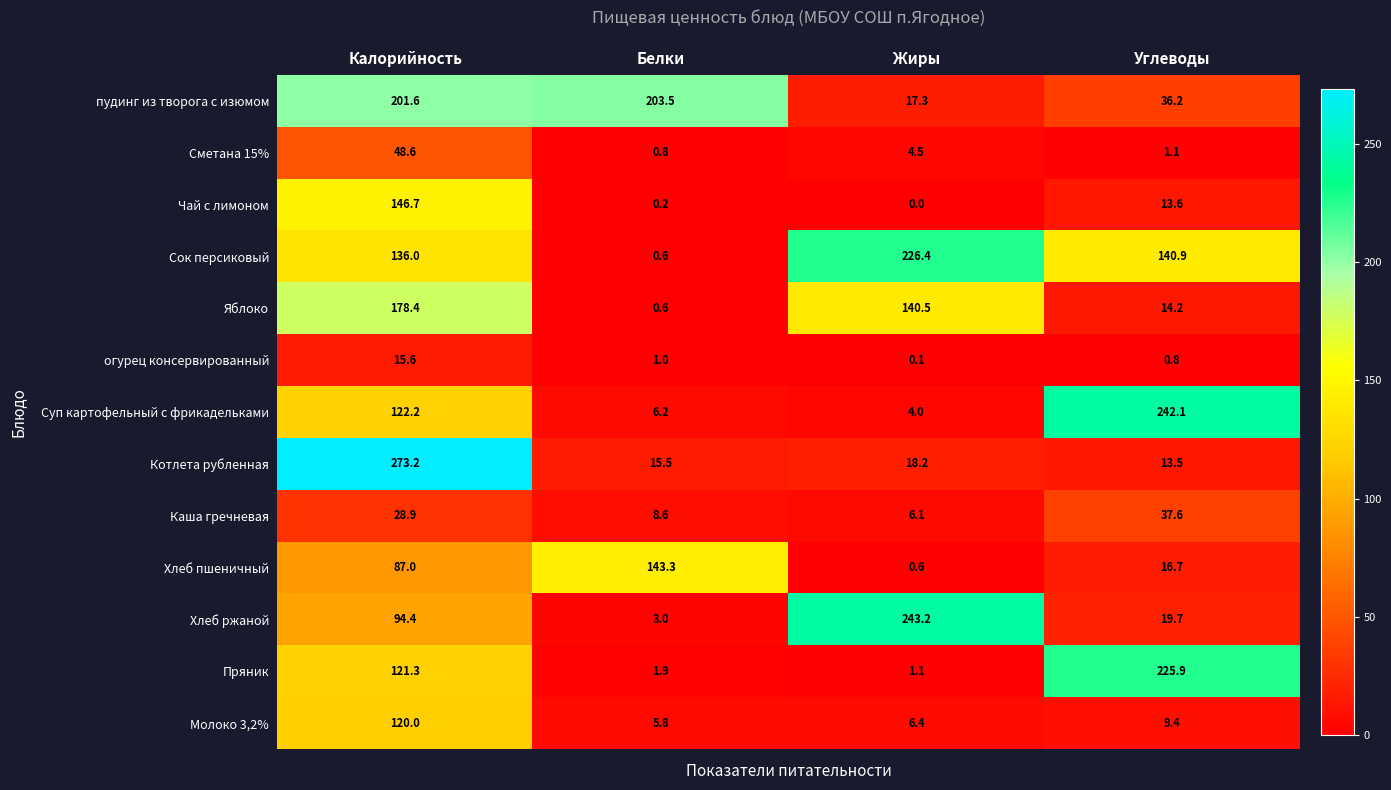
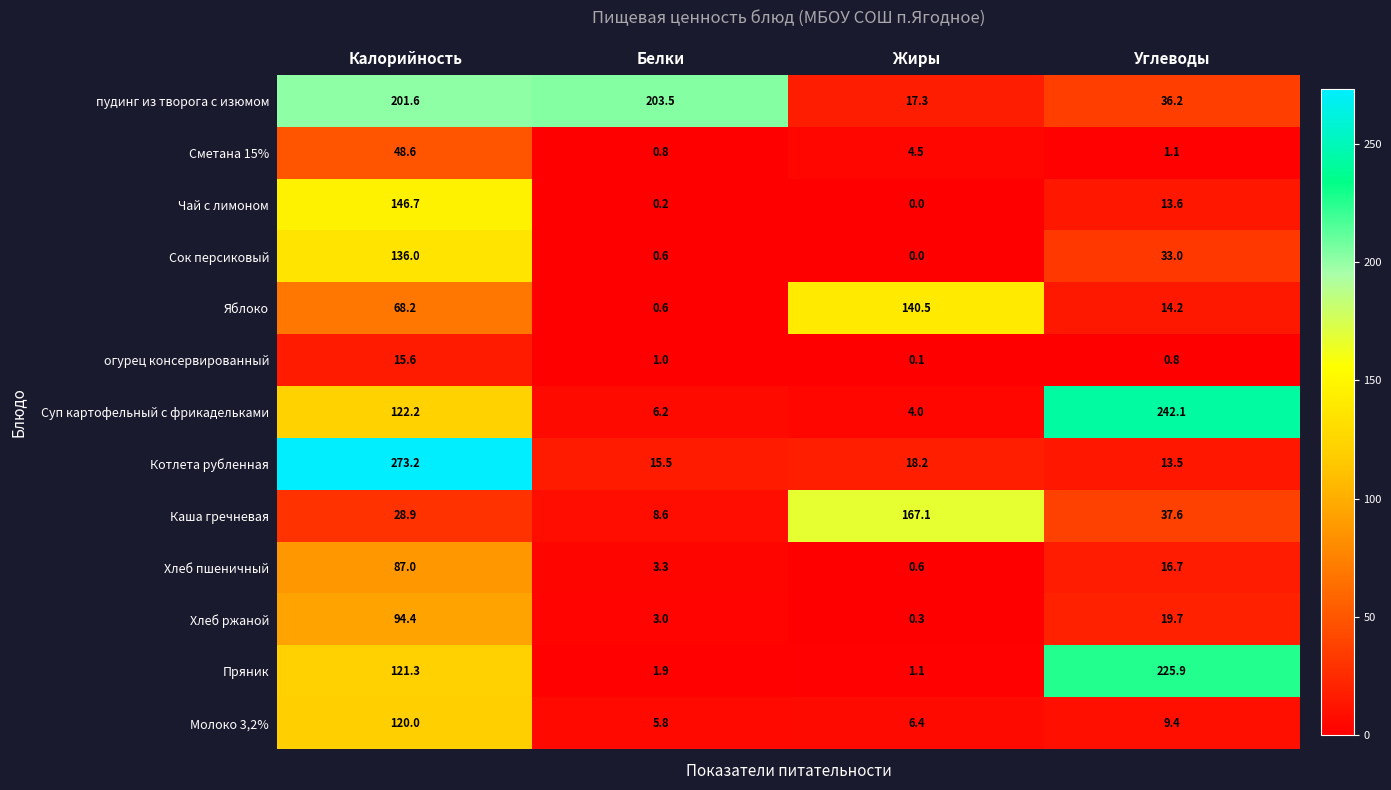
Сок персиковый, Жиры: 226.4 -> 0.0
Сок персиковый, Углеводы: 140.9 -> 33.0
Яблоко, Калорийность: 178.4 -> 68.2
Каша гречневая, Жиры: 6.1 -> 167.1
Хлеб пшеничный, Белки: 143.3 -> 3.3
Хлеб ржаной, Жиры: 243.2 -> 0.3
